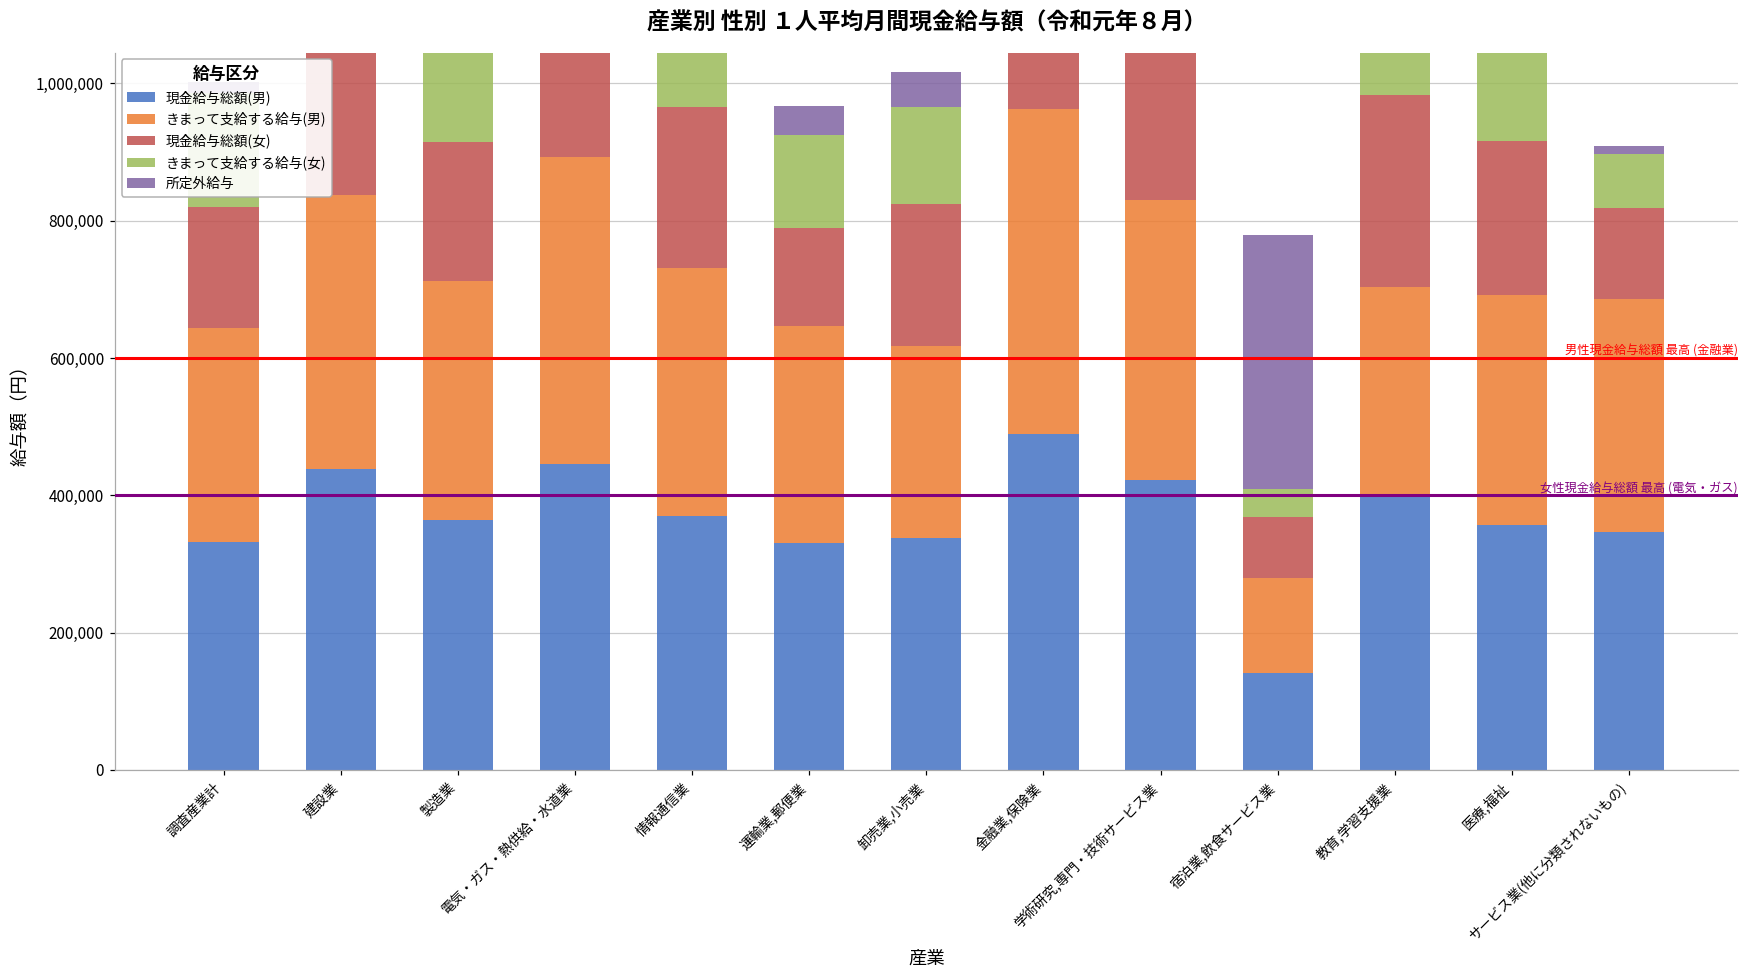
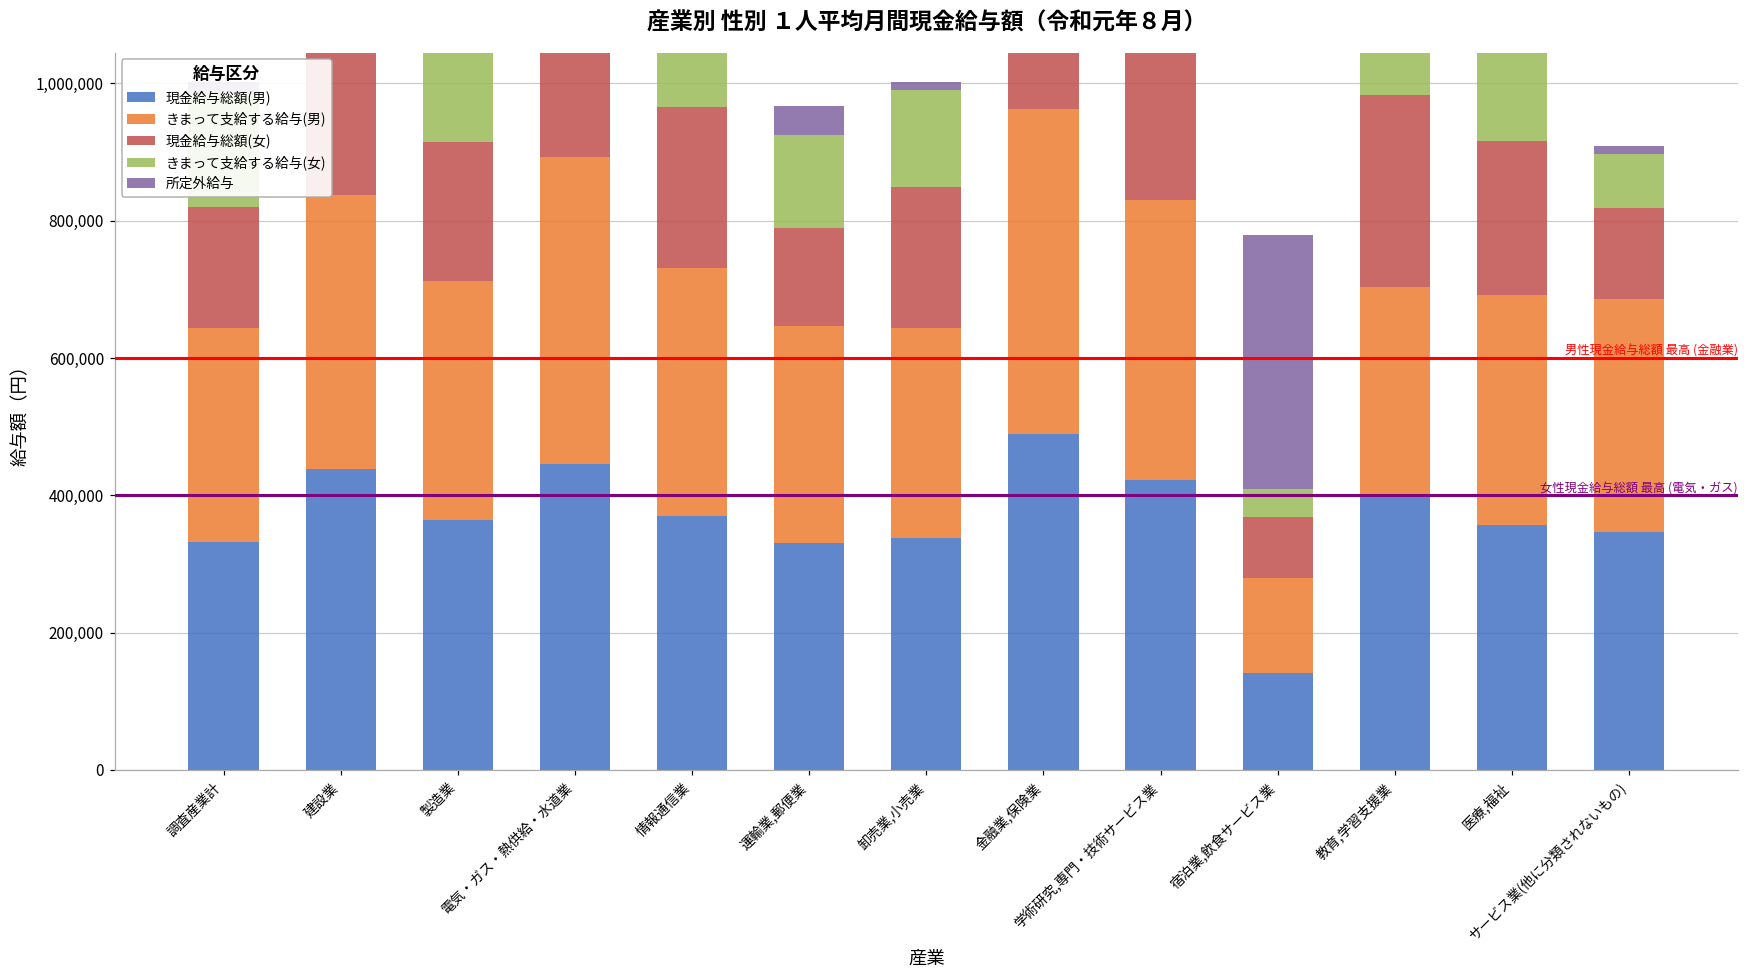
きまって支給する給与(男), 卸売業,小売業: 280,000 -> 300,000
所定外給与, 卸売業,小売業: 50,000 -> 10,000
